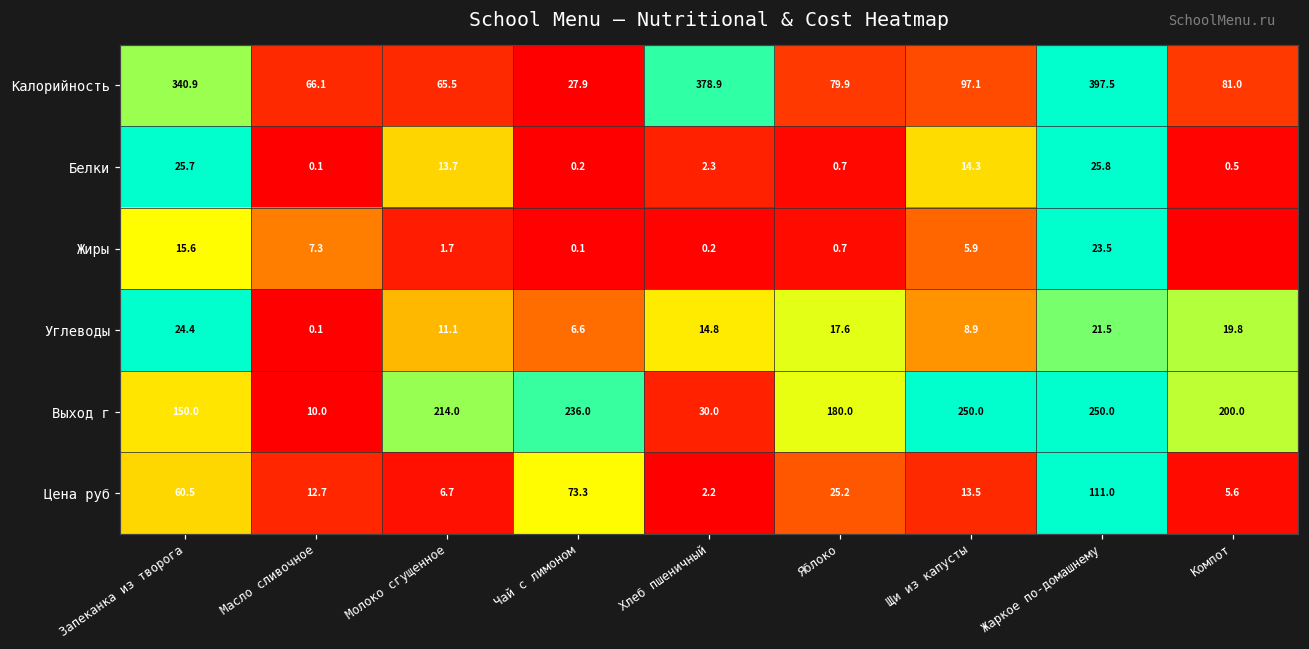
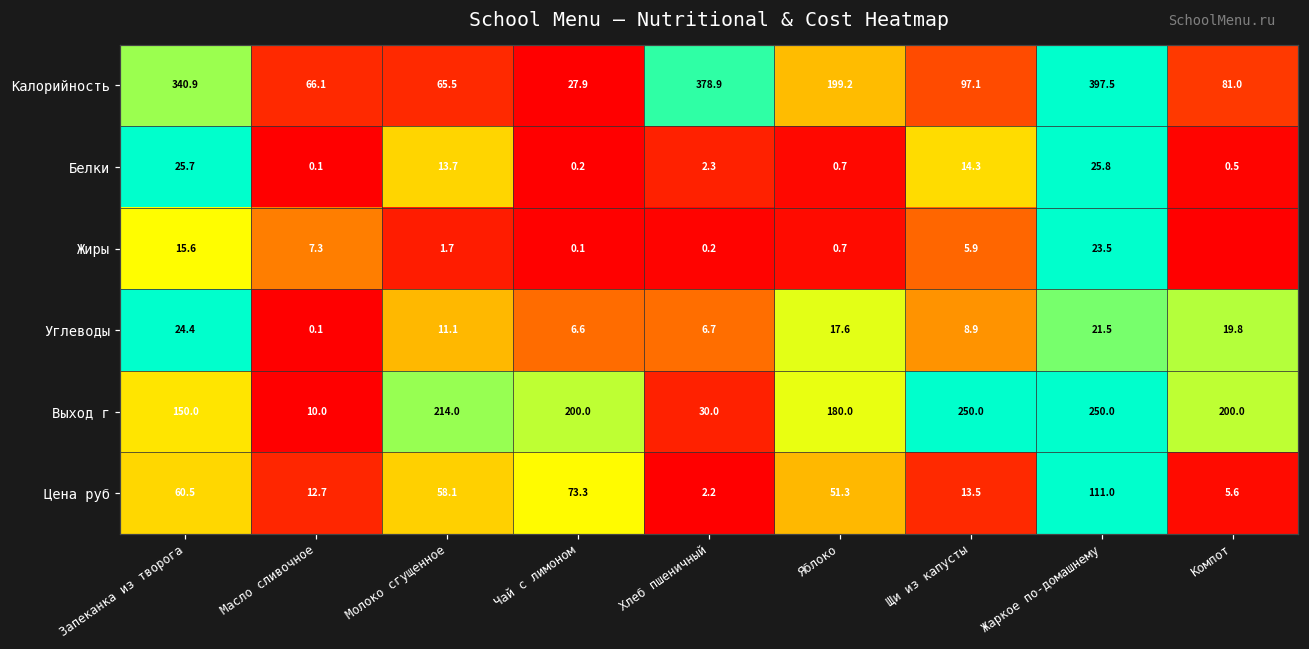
Калорийность, Яблоко: 79.9 -> 199.2
Углеводы, Хлеб пшеничный: 14.8 -> 6.7
Выход г, Чай с лимоном: 236.0 -> 200.0
Цена руб, Молоко сгущенное: 6.7 -> 58.1
Цена руб, Яблоко: 25.2 -> 51.3
